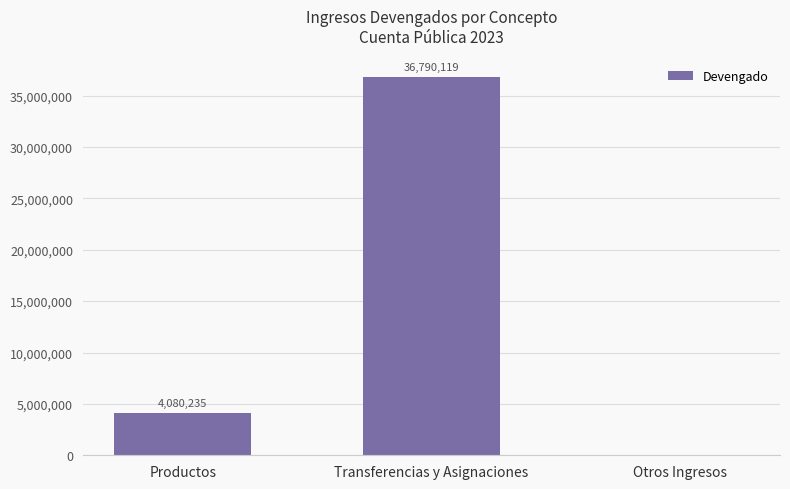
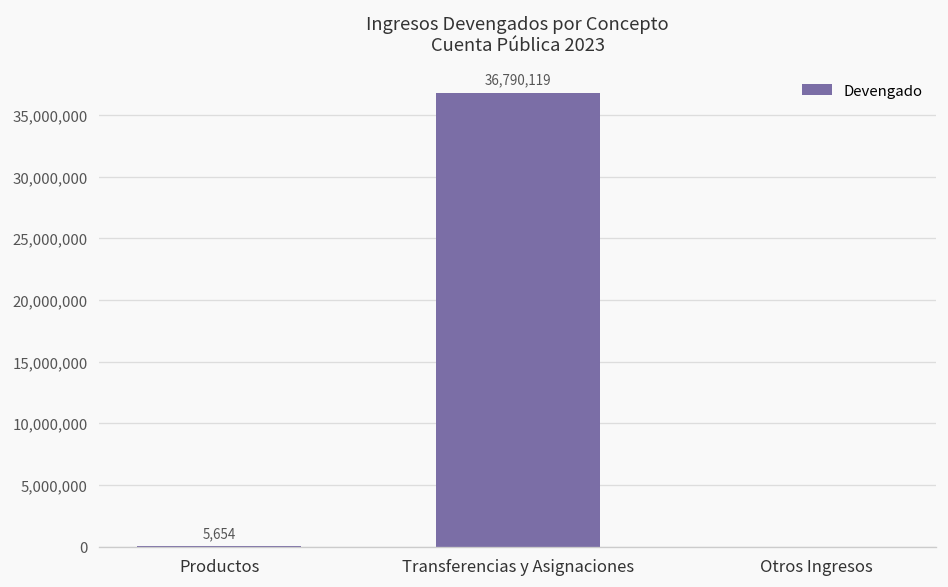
Productos: 4,080,235 -> 5,654
